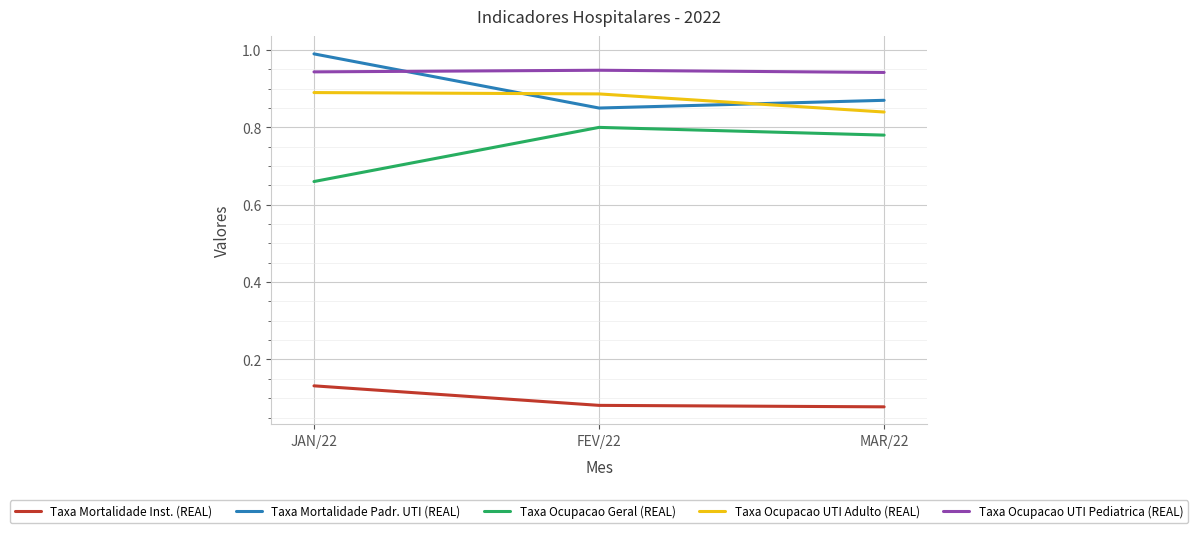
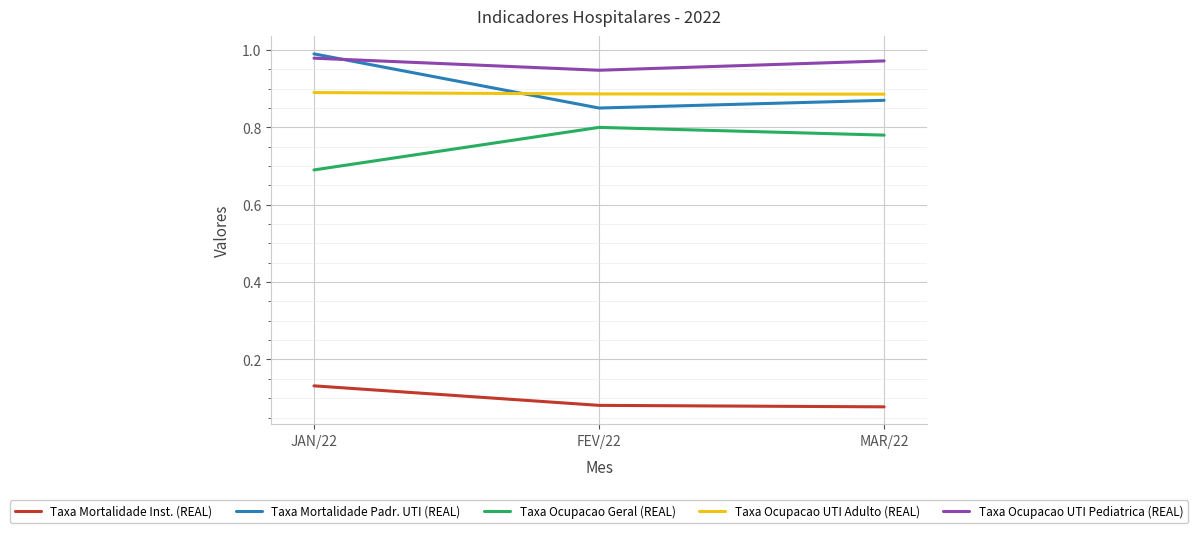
Taxa Ocupacao Geral (REAL), JAN/22: 0.66 -> 0.69
Taxa Ocupacao UTI Pediatrica (REAL), JAN/22: 0.94 -> 0.98
Taxa Ocupacao UTI Adulto (REAL), MAR/22: 0.84 -> 0.89
Taxa Ocupacao UTI Pediatrica (REAL), MAR/22: 0.94 -> 0.97
